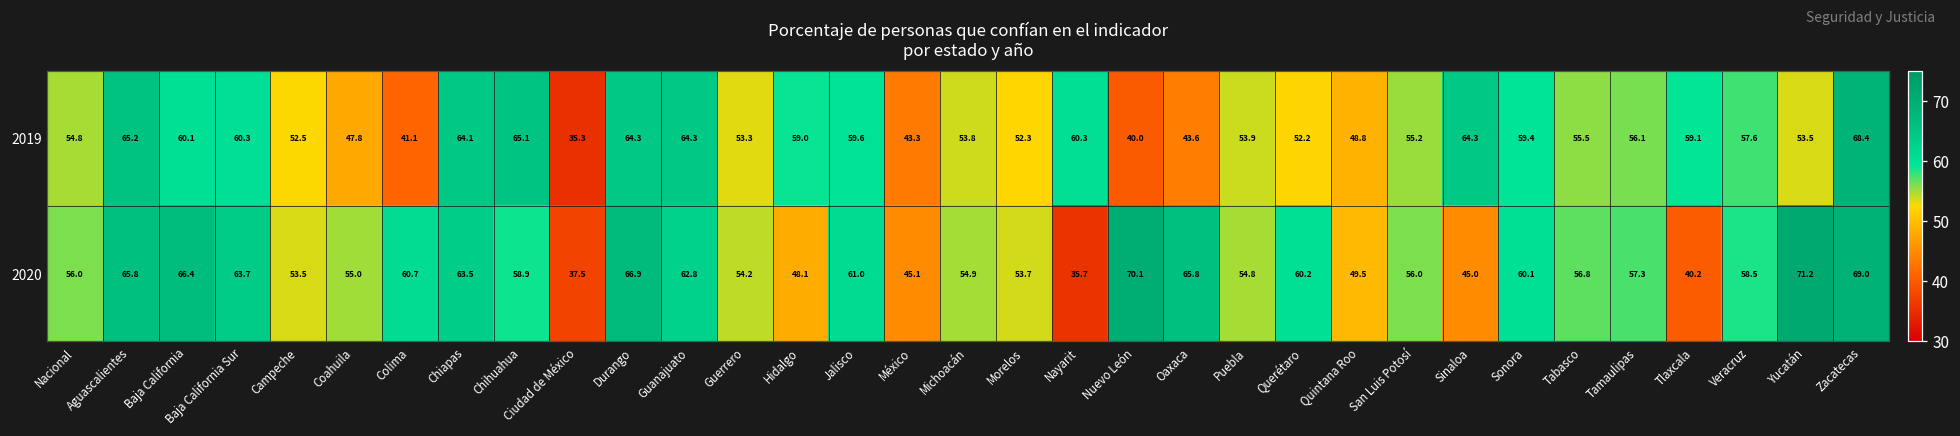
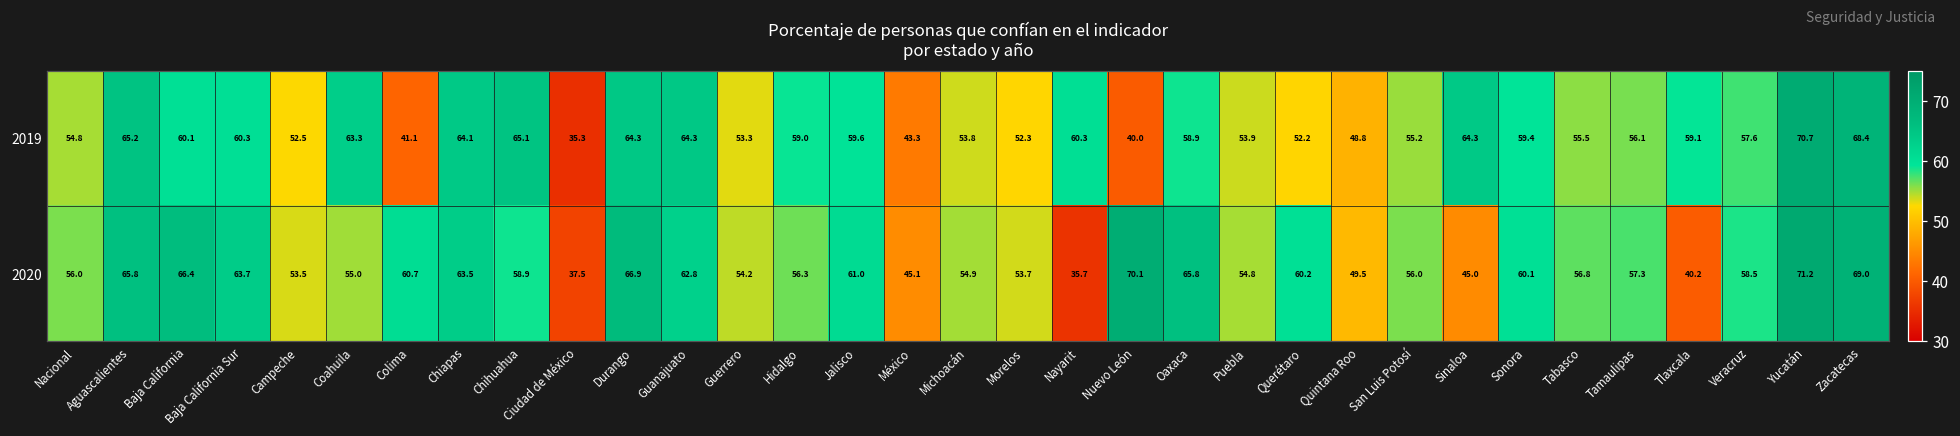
2019, Coahuila: 47.8 -> 63.3
2019, Oaxaca: 43.6 -> 58.9
2019, Yucatán: 53.5 -> 70.7
2020, Hidalgo: 48.1 -> 56.3
